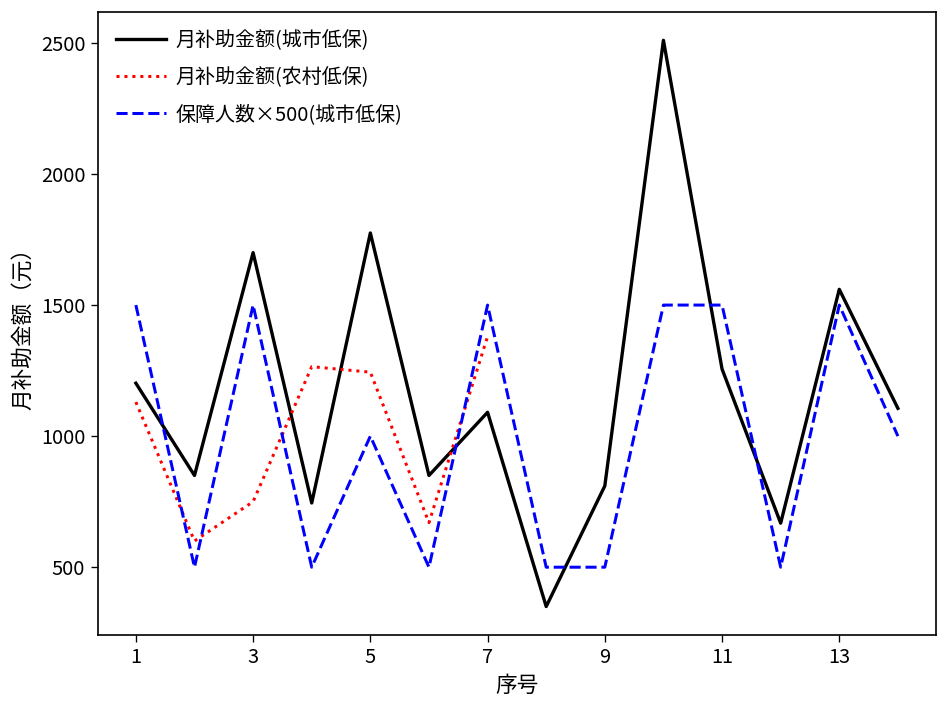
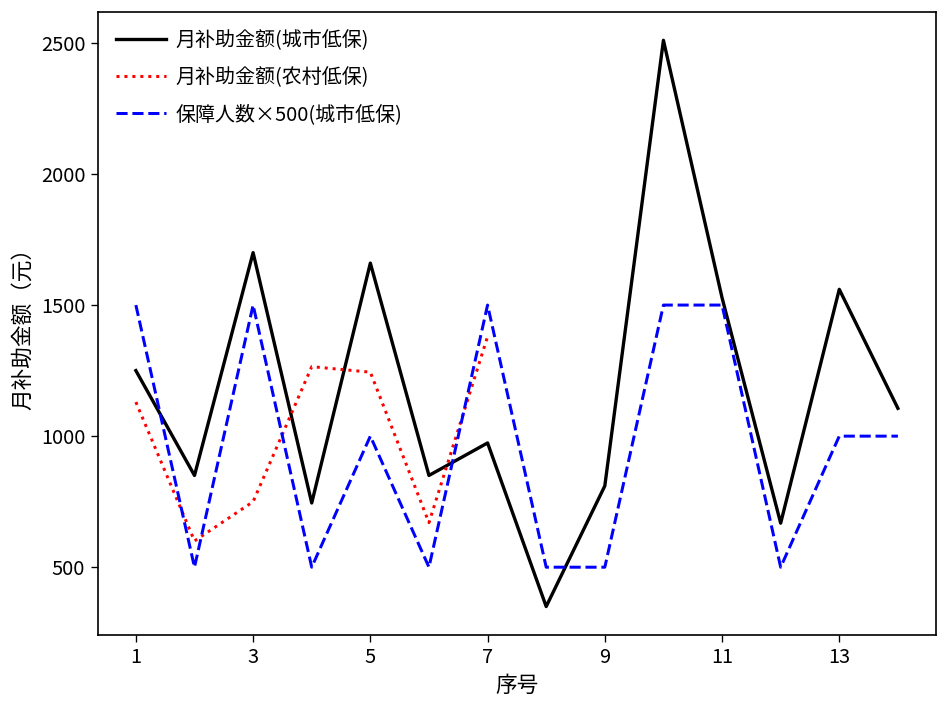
月补助金额(城市低保), 1: 1200 -> 1250
月补助金额(城市低保), 5: 1780 -> 1660
月补助金额(城市低保), 7: 1090 -> 970
月补助金额(城市低保), 11: 1260 -> 1530
保障人数×500(城市低保), 13: 1500 -> 1000
